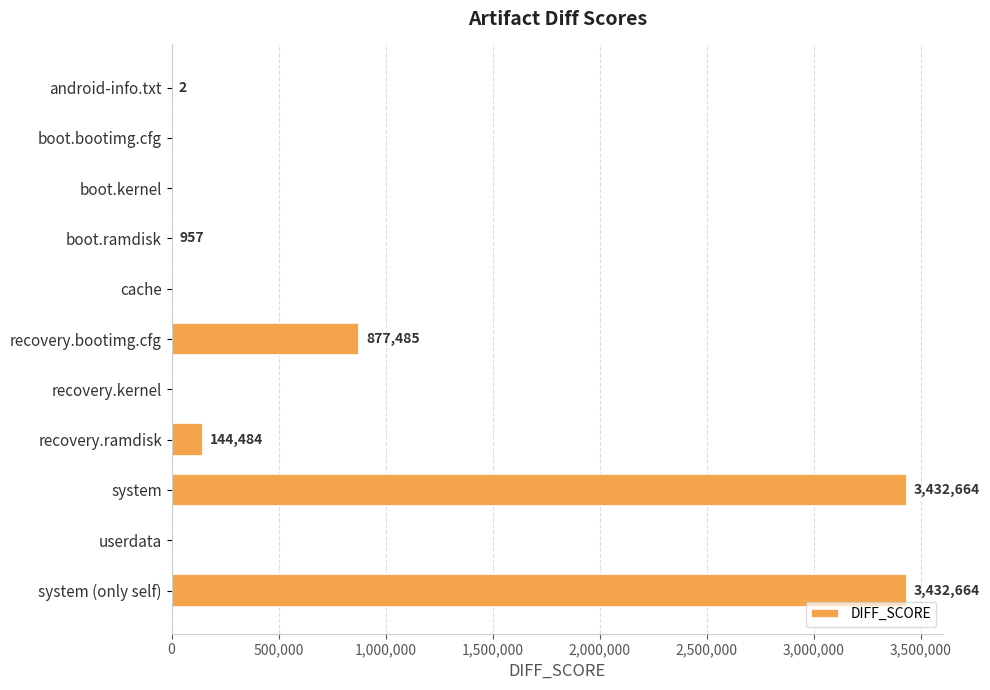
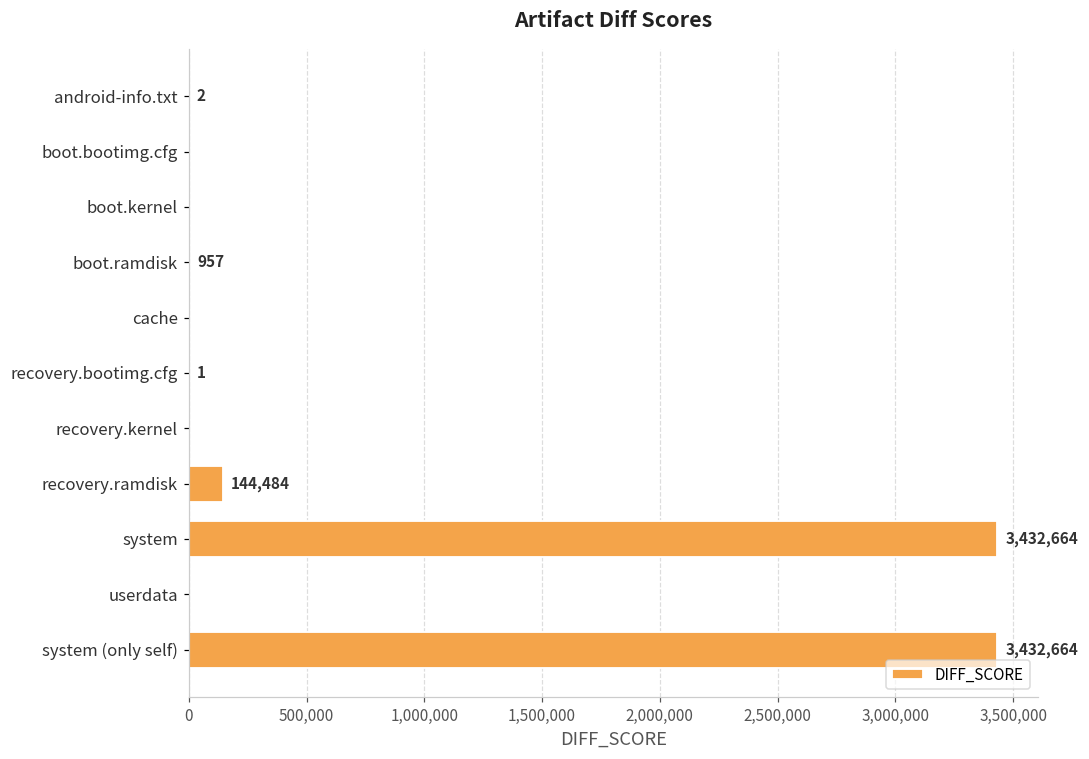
recovery.bootimg.cfg: 877,485 -> 1
